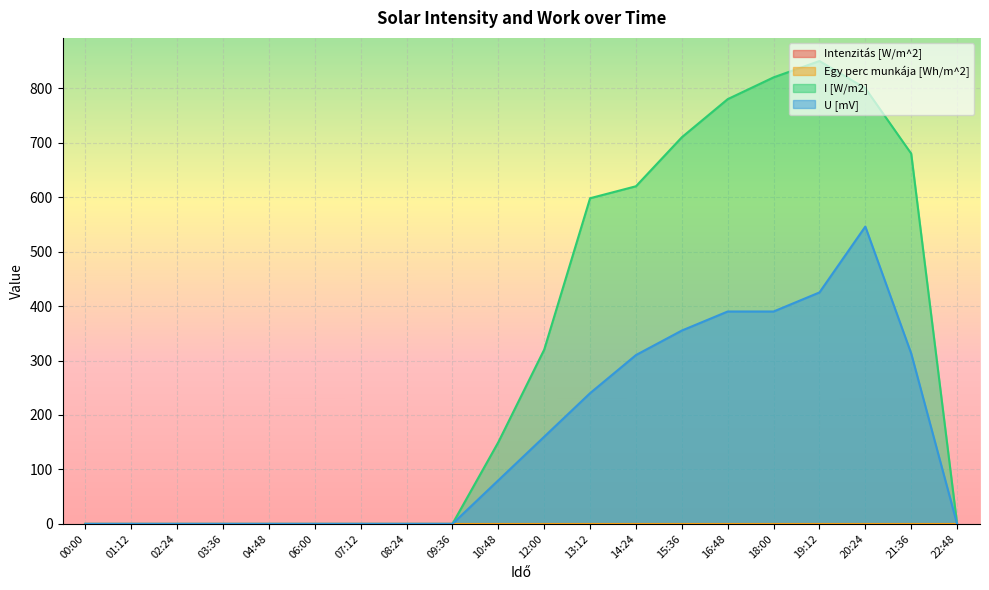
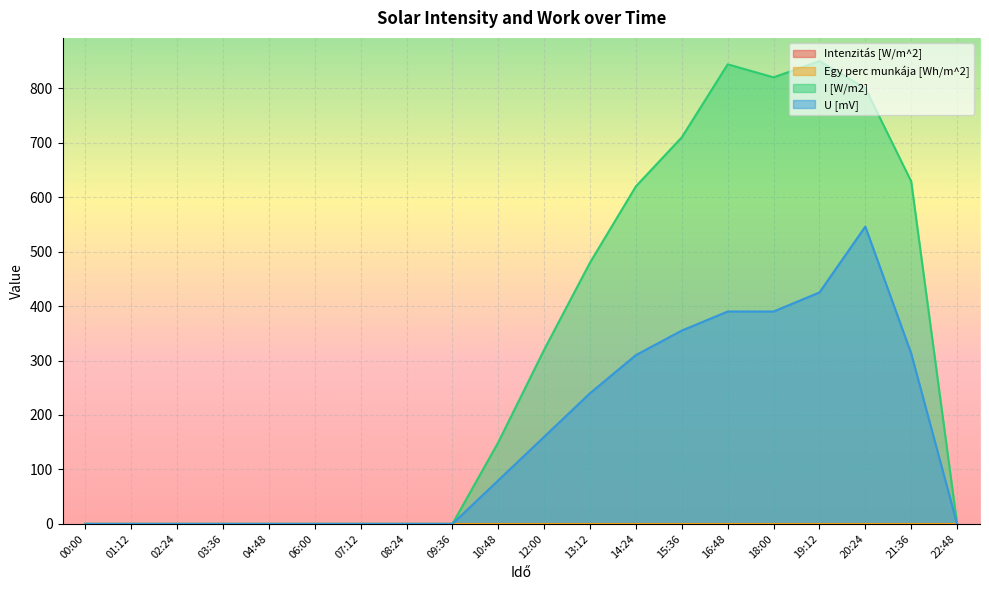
I [W/m2], 13:12: 600 -> 480
I [W/m2], 16:48: 780 -> 840
I [W/m2], 21:36: 680 -> 630
